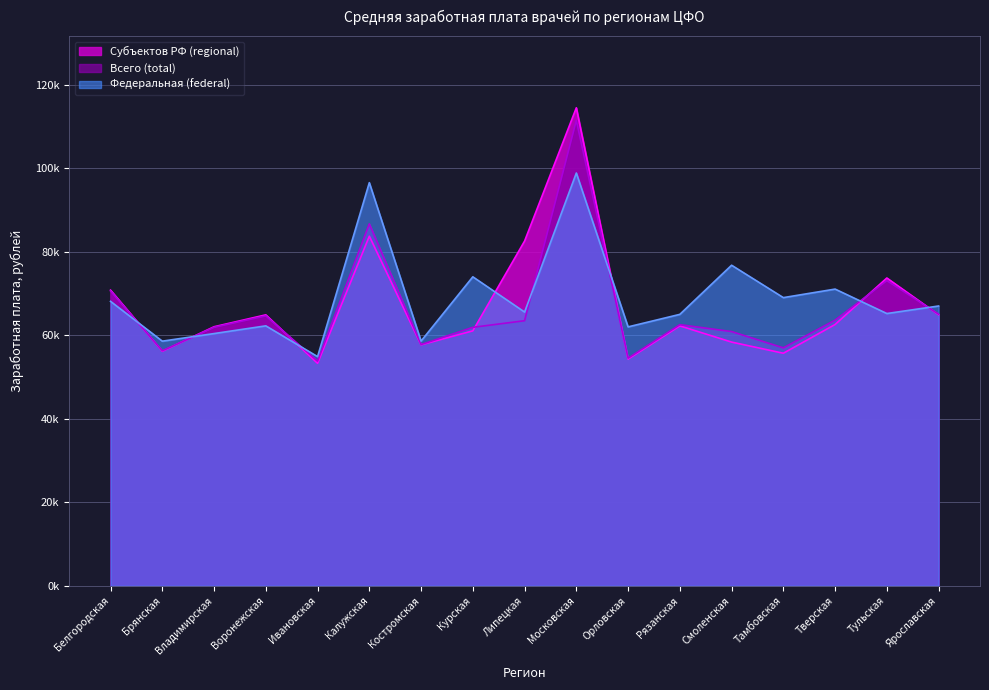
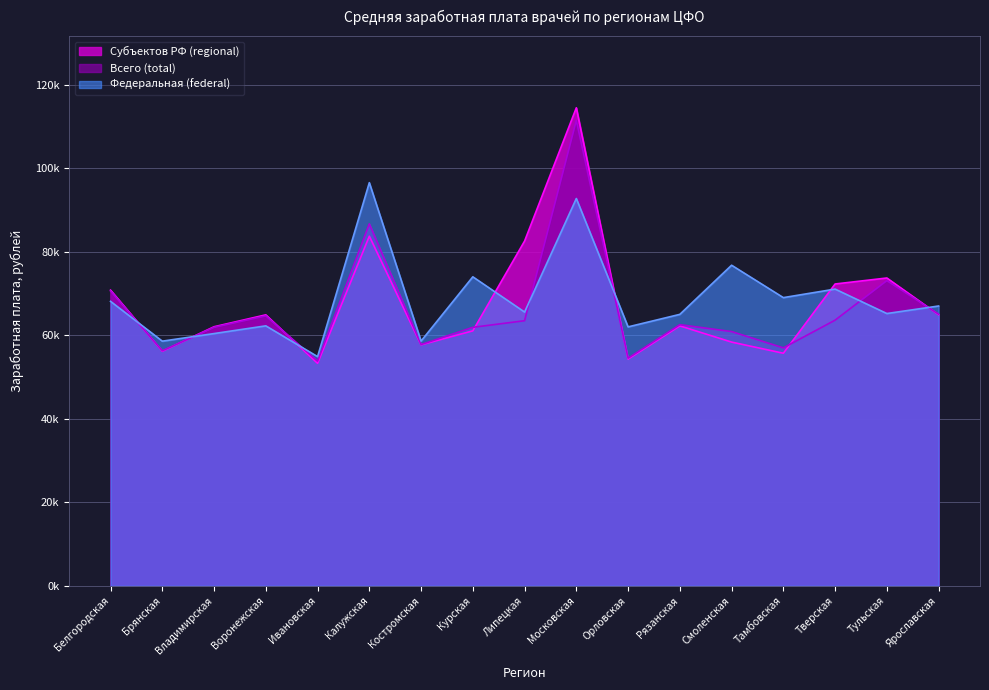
Федеральная (federal), Московская: 99000 -> 93000
Субъектов РФ (regional), Тверская: 63000 -> 72000
